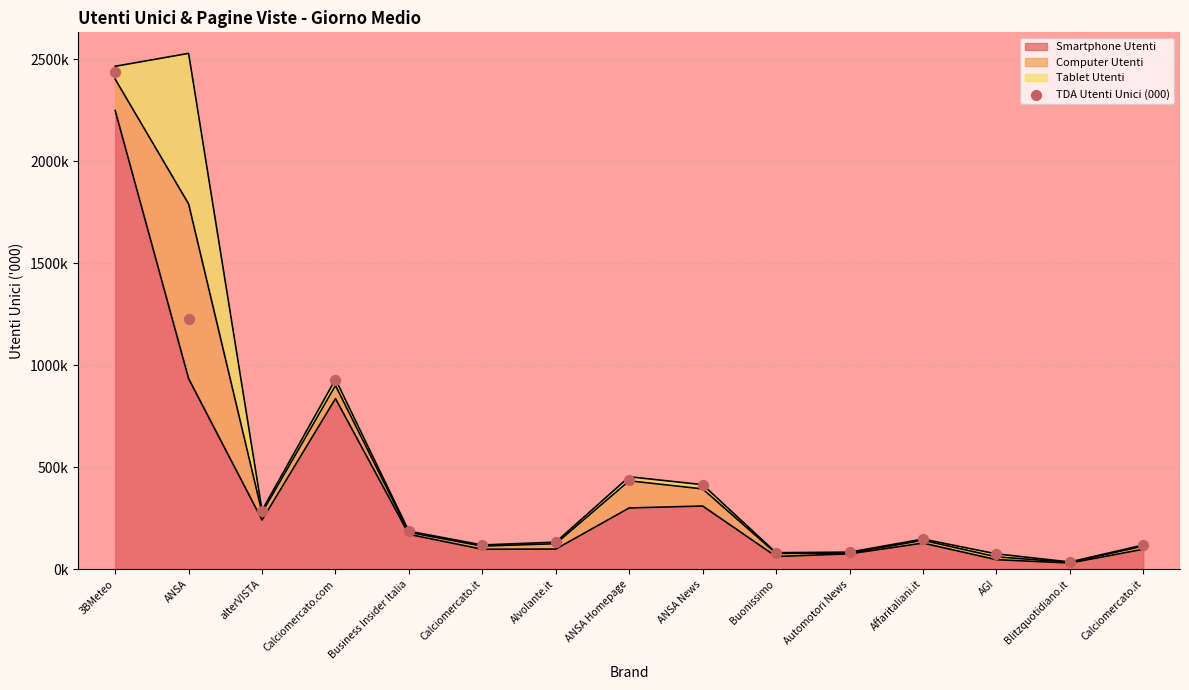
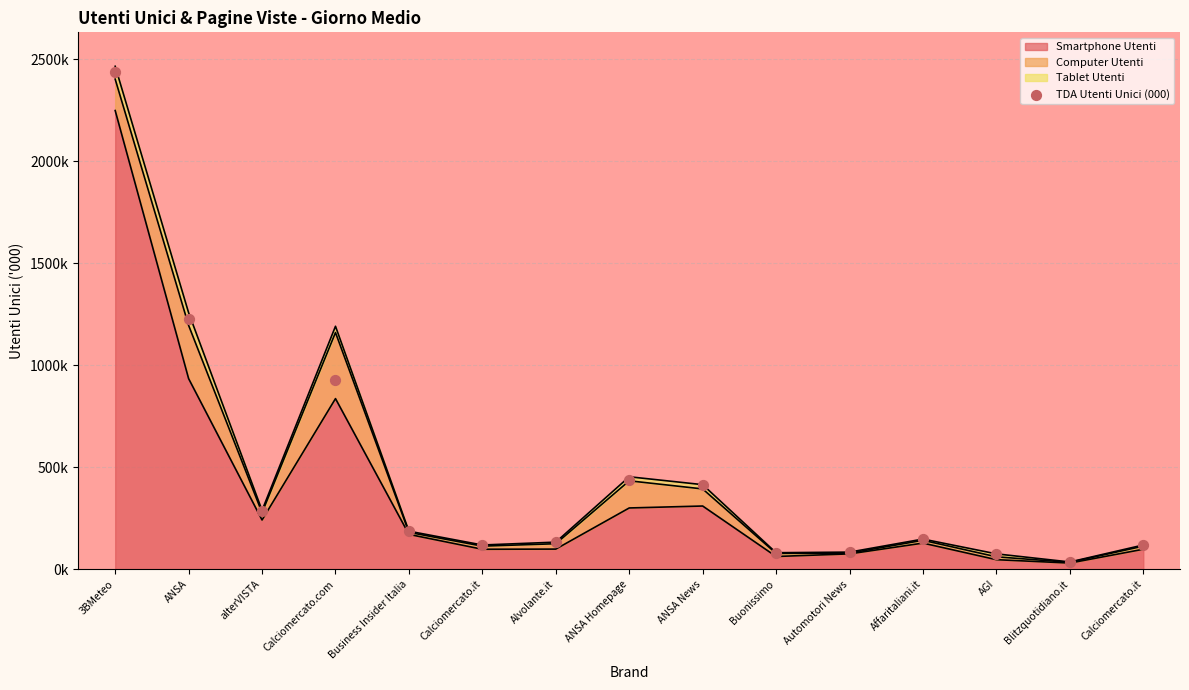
Computer Utenti, ANSA: 860000 -> 260000
Tablet Utenti, ANSA: 740000 -> 60000
Computer Utenti, Calciomercato.com: 60000 -> 320000
